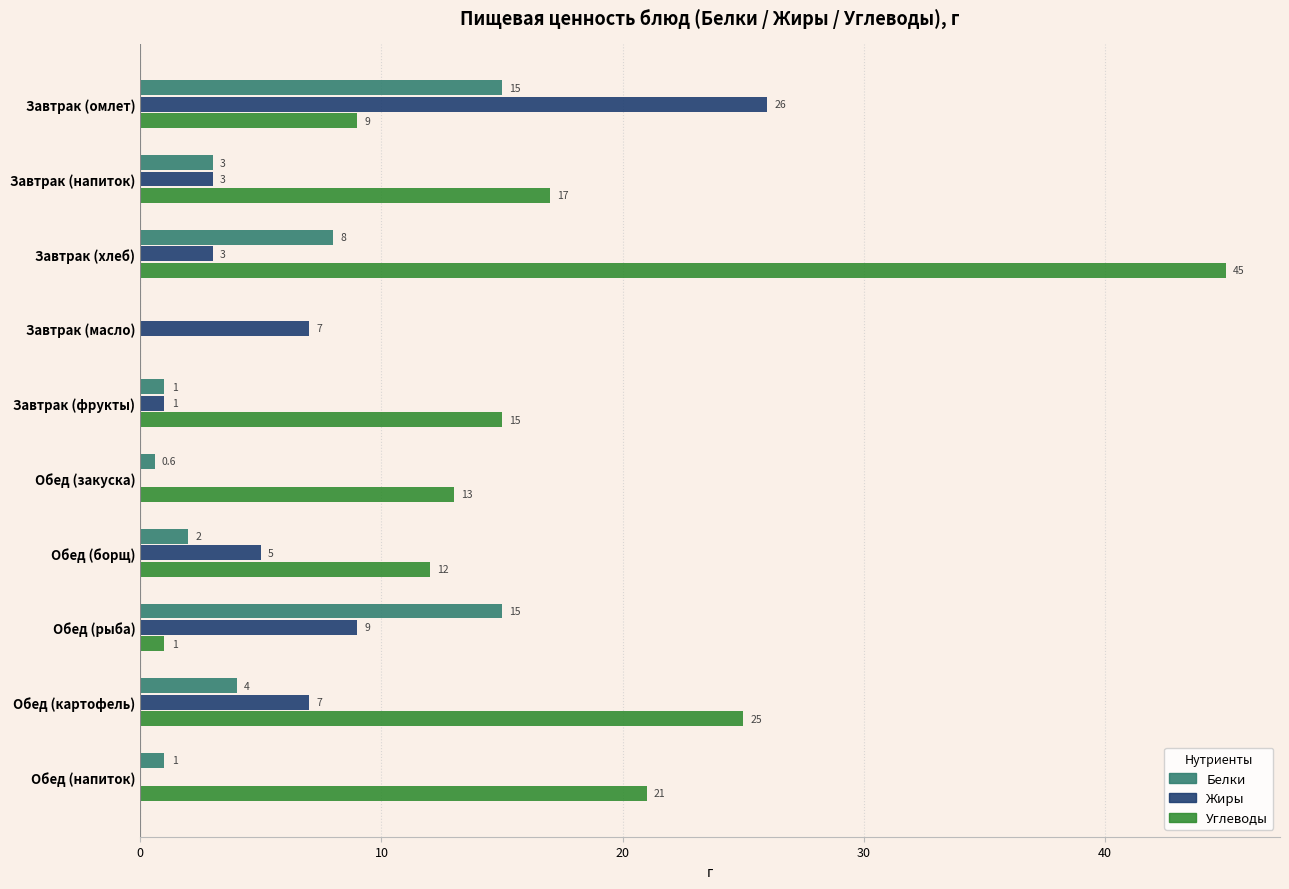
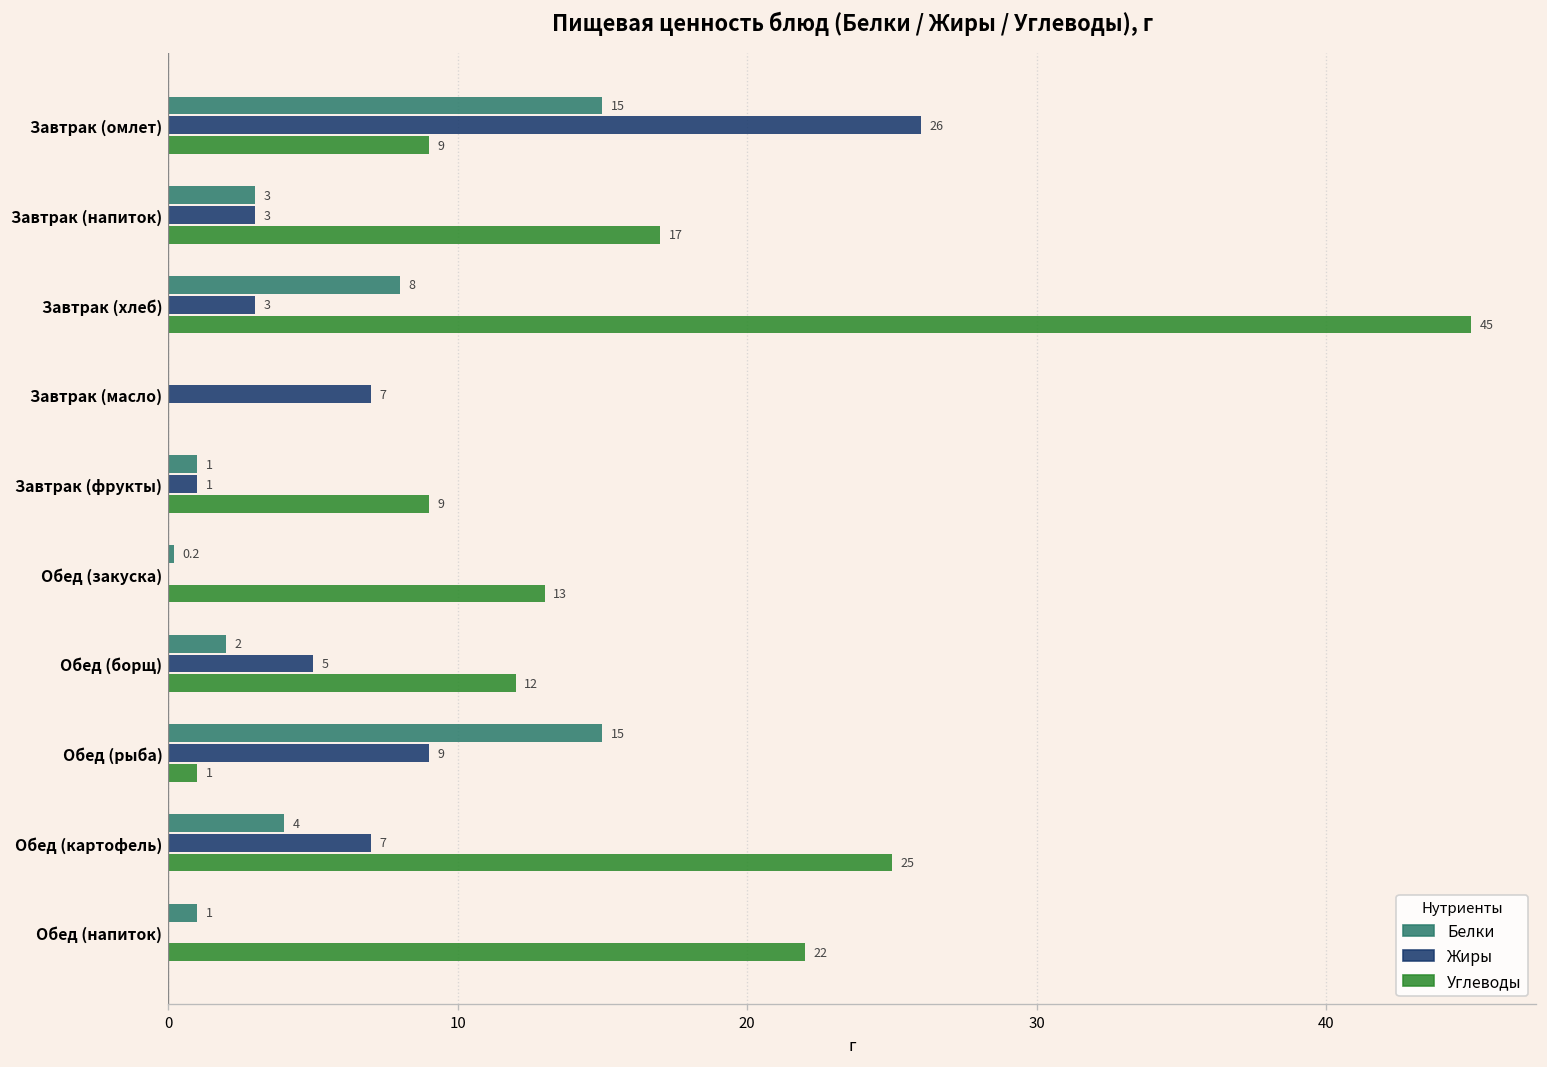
Углеводы, Завтрак (фрукты): 15 -> 9
Белки, Обед (закуска): 0.6 -> 0.2
Углеводы, Обед (напиток): 21 -> 22
